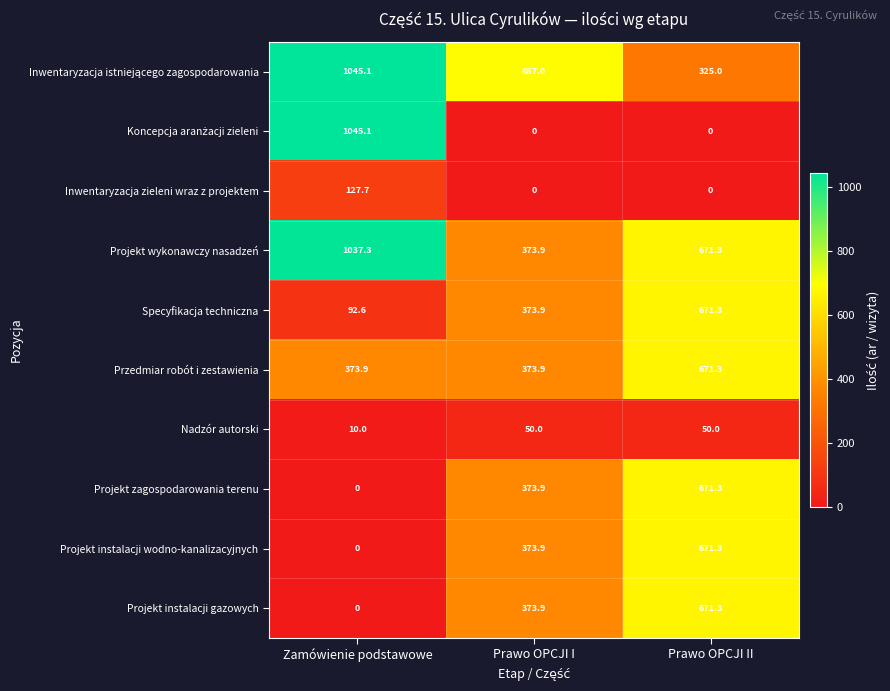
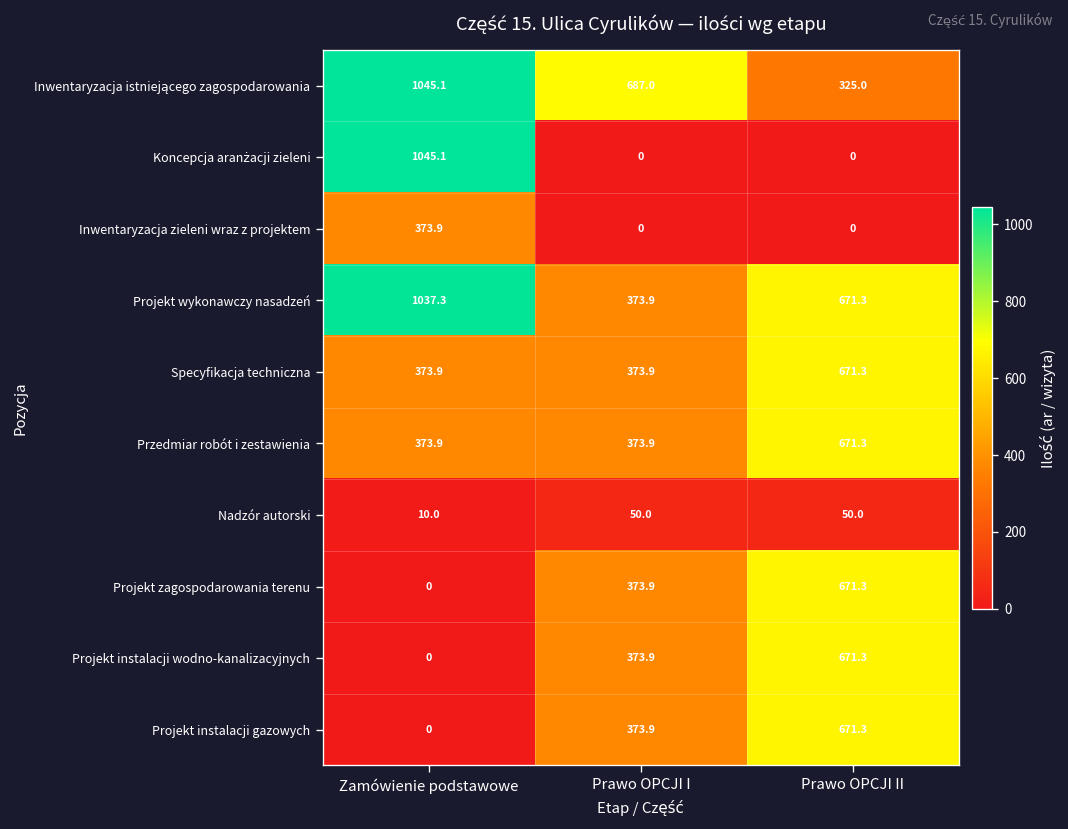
Inwentaryzacja zieleni wraz z projektem, Zamówienie podstawowe: 127.7 -> 373.9
Specyfikacja techniczna, Zamówienie podstawowe: 92.6 -> 373.9
